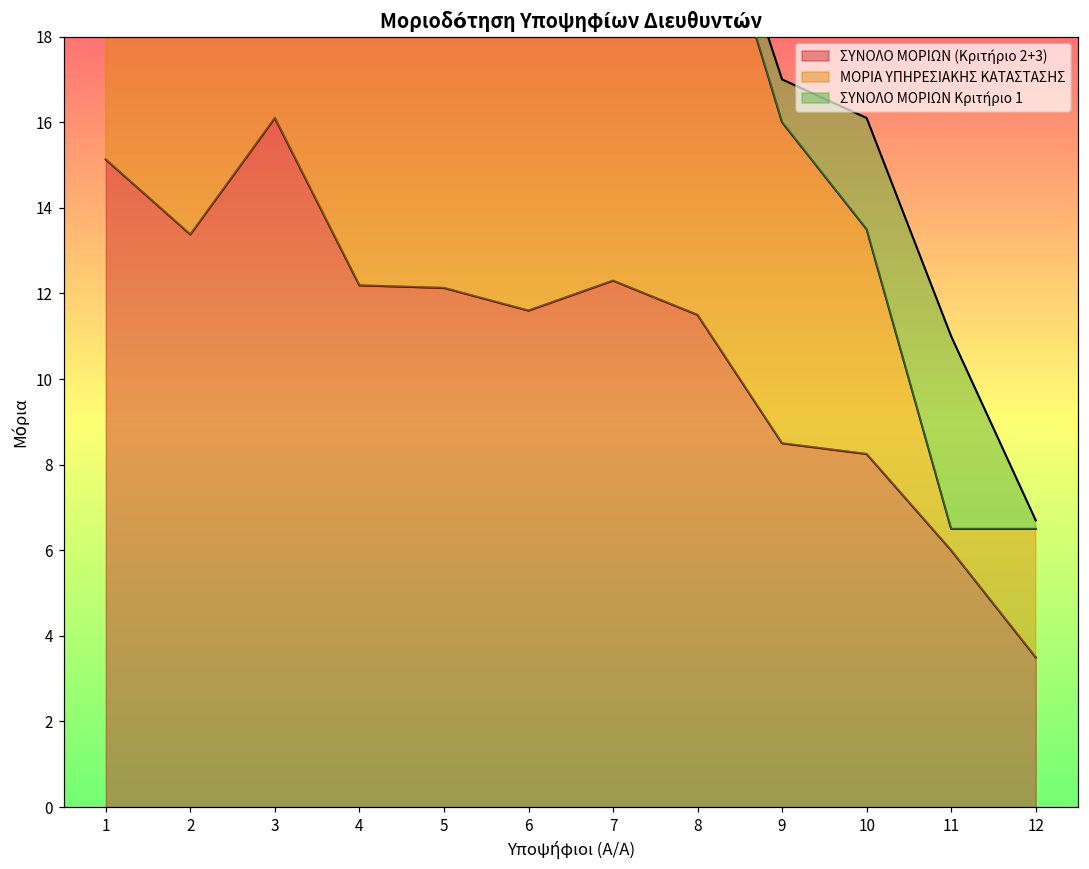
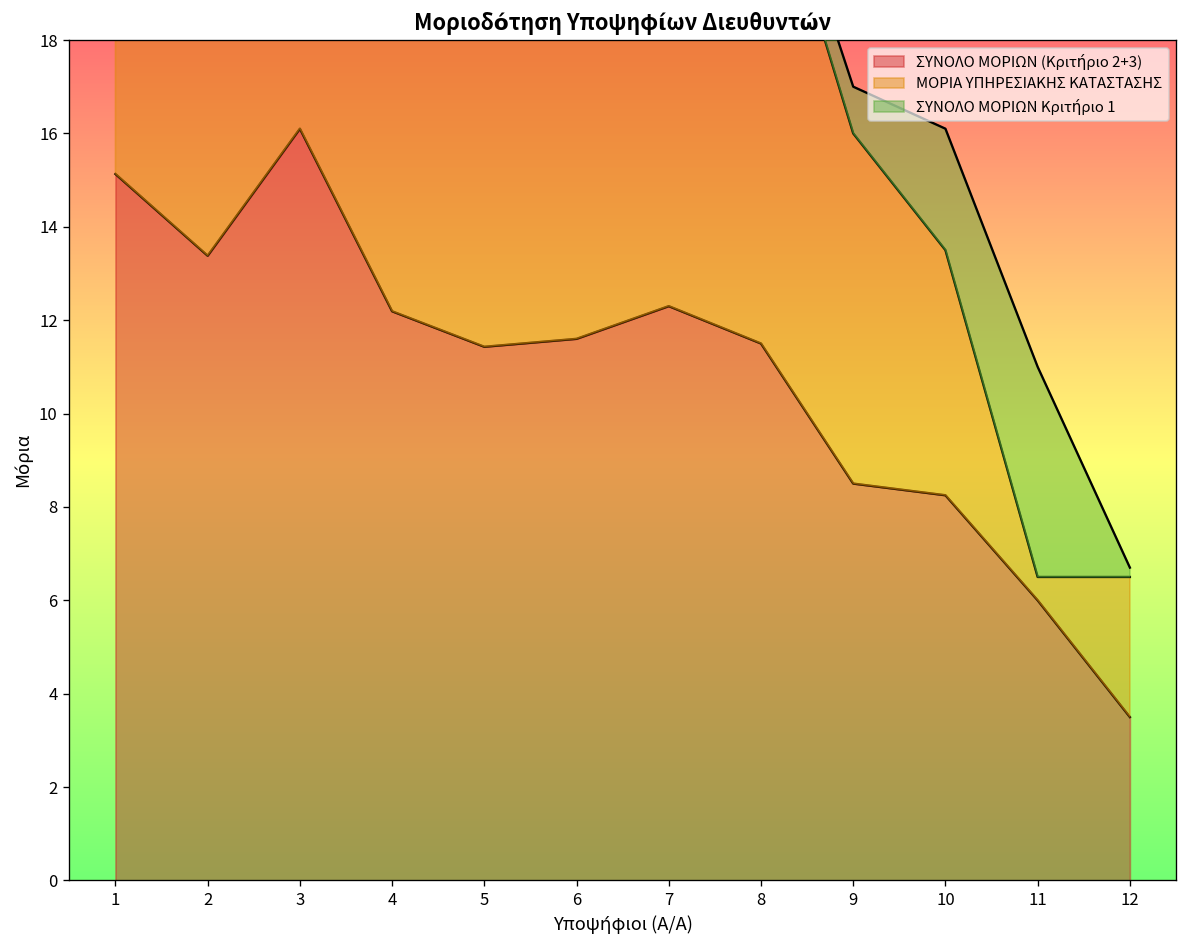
ΣΥΝΟΛΟ ΜΟΡΙΩΝ (Κριτήριο 2+3), 5: 12.1 -> 11.4
